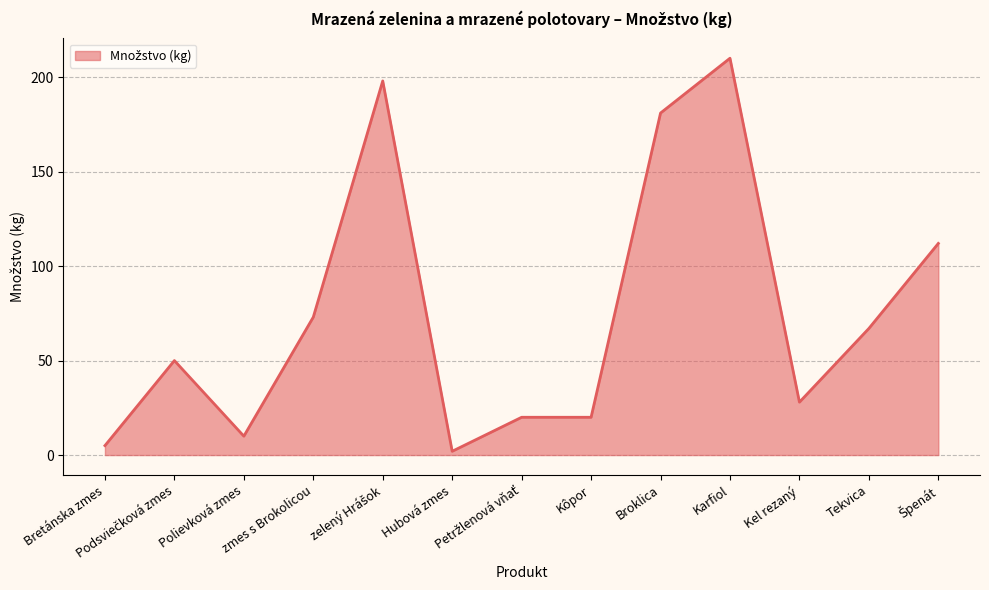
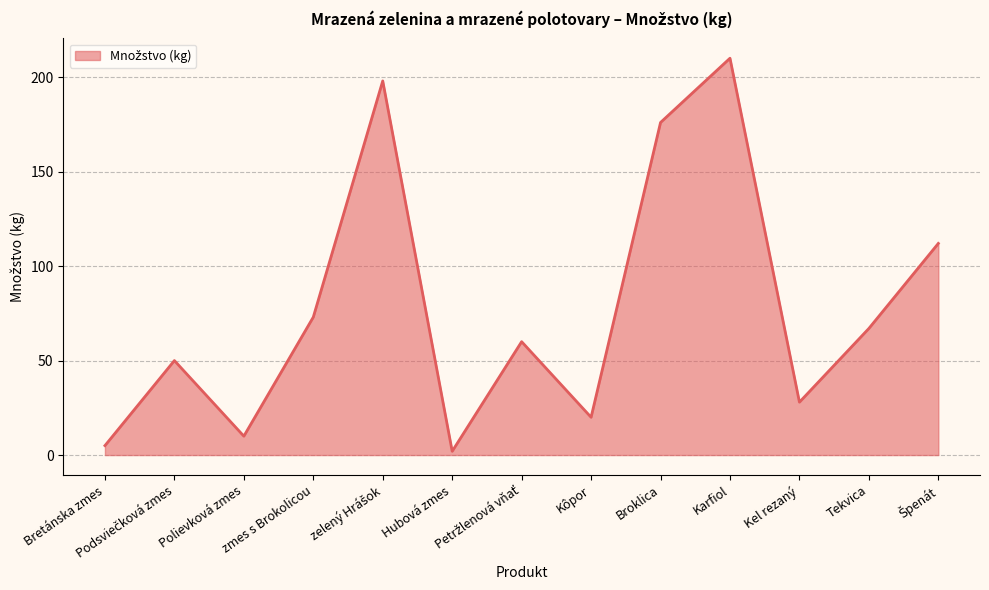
Petržlenová vňať: 20 -> 60
Broklica: 181 -> 176
